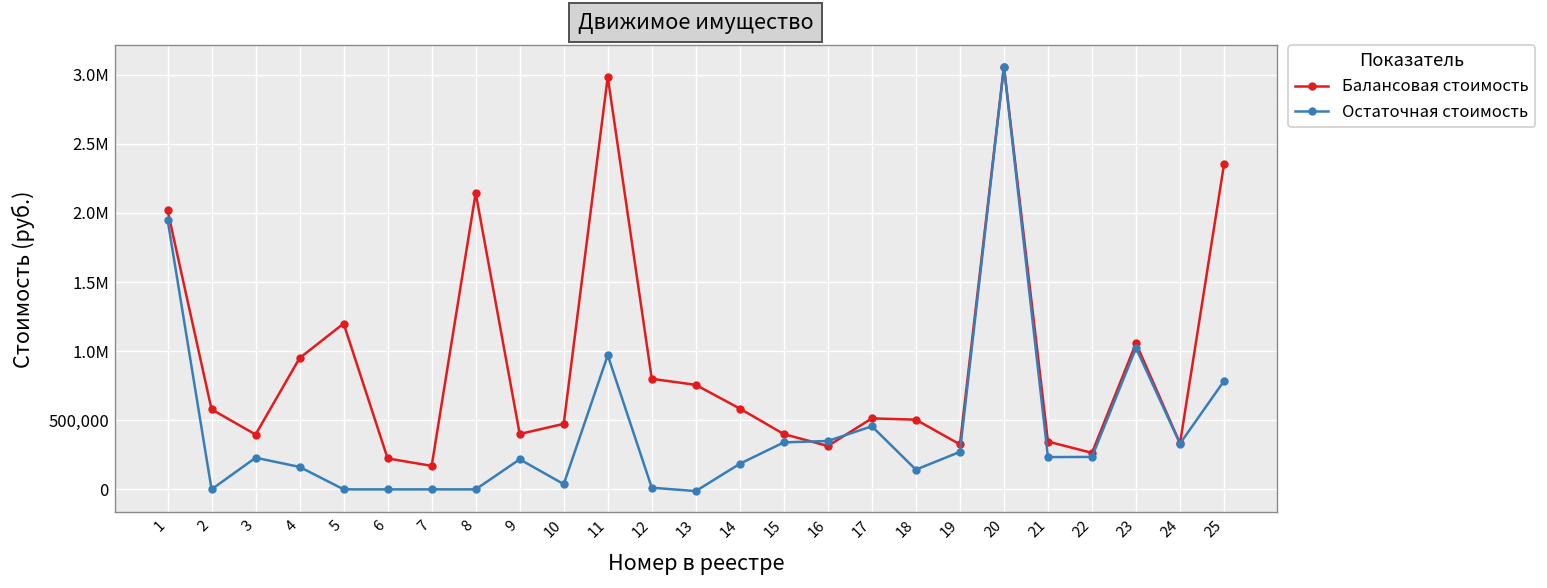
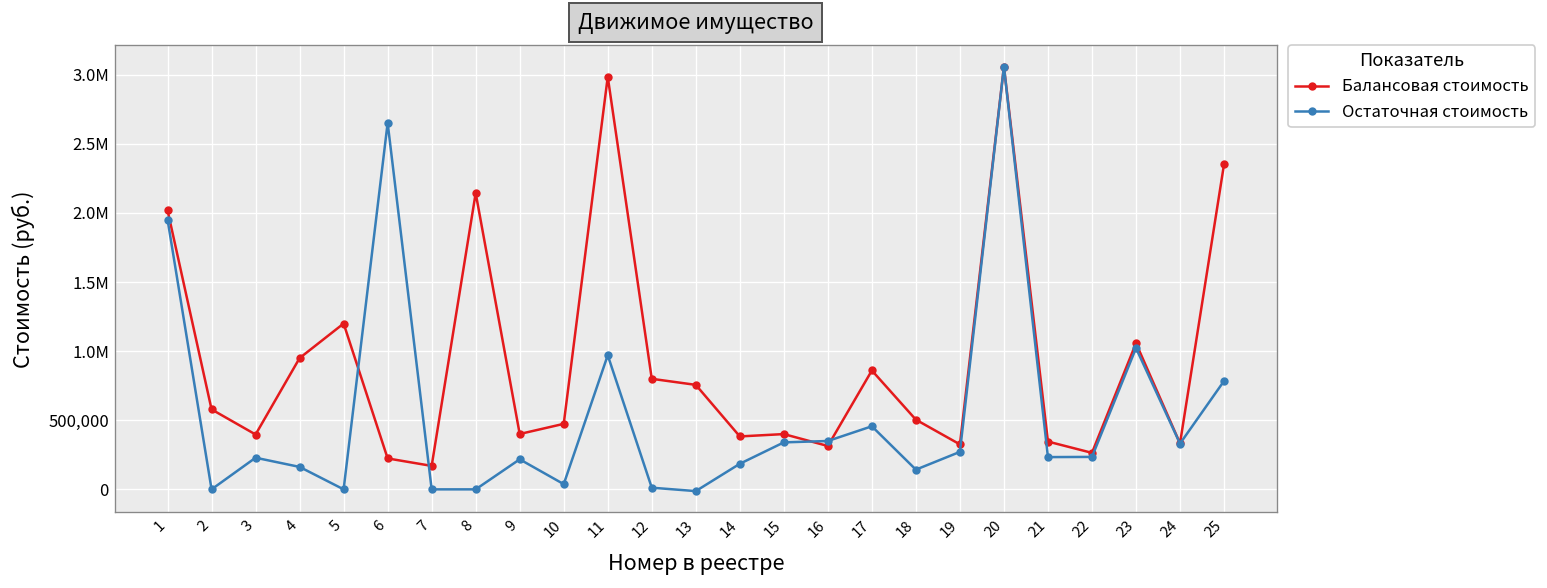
Остаточная стоимость, 6: 0 -> 2,650,000
Балансовая стоимость, 14: 580,000 -> 380,000
Балансовая стоимость, 17: 510,000 -> 860,000
